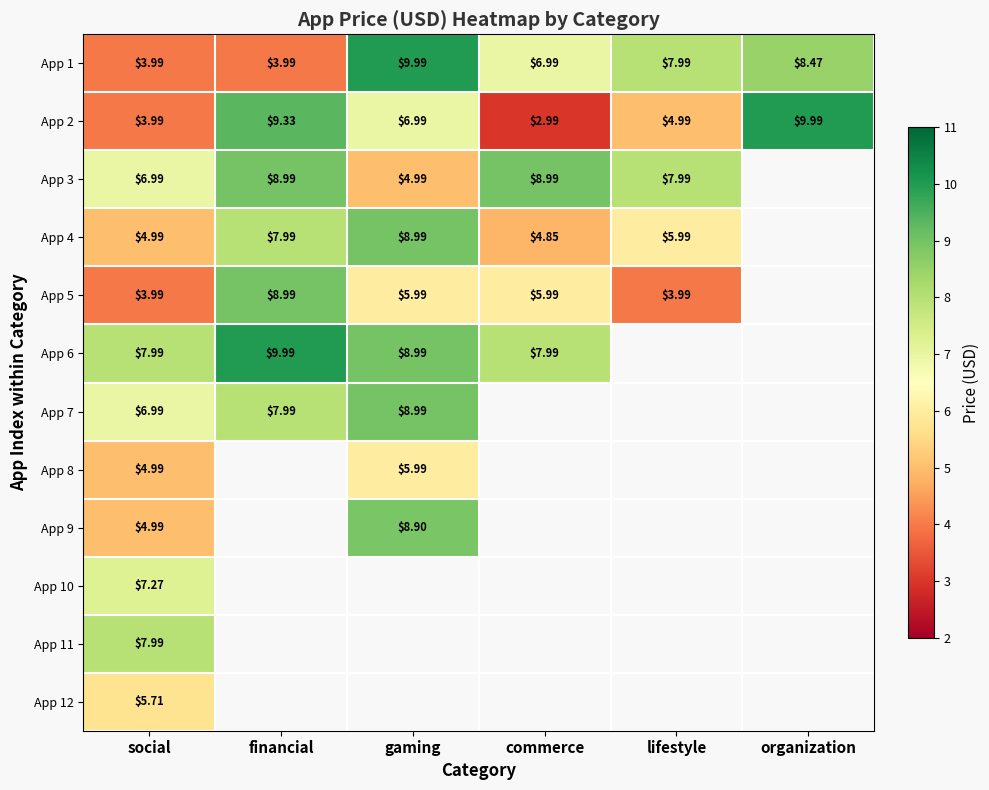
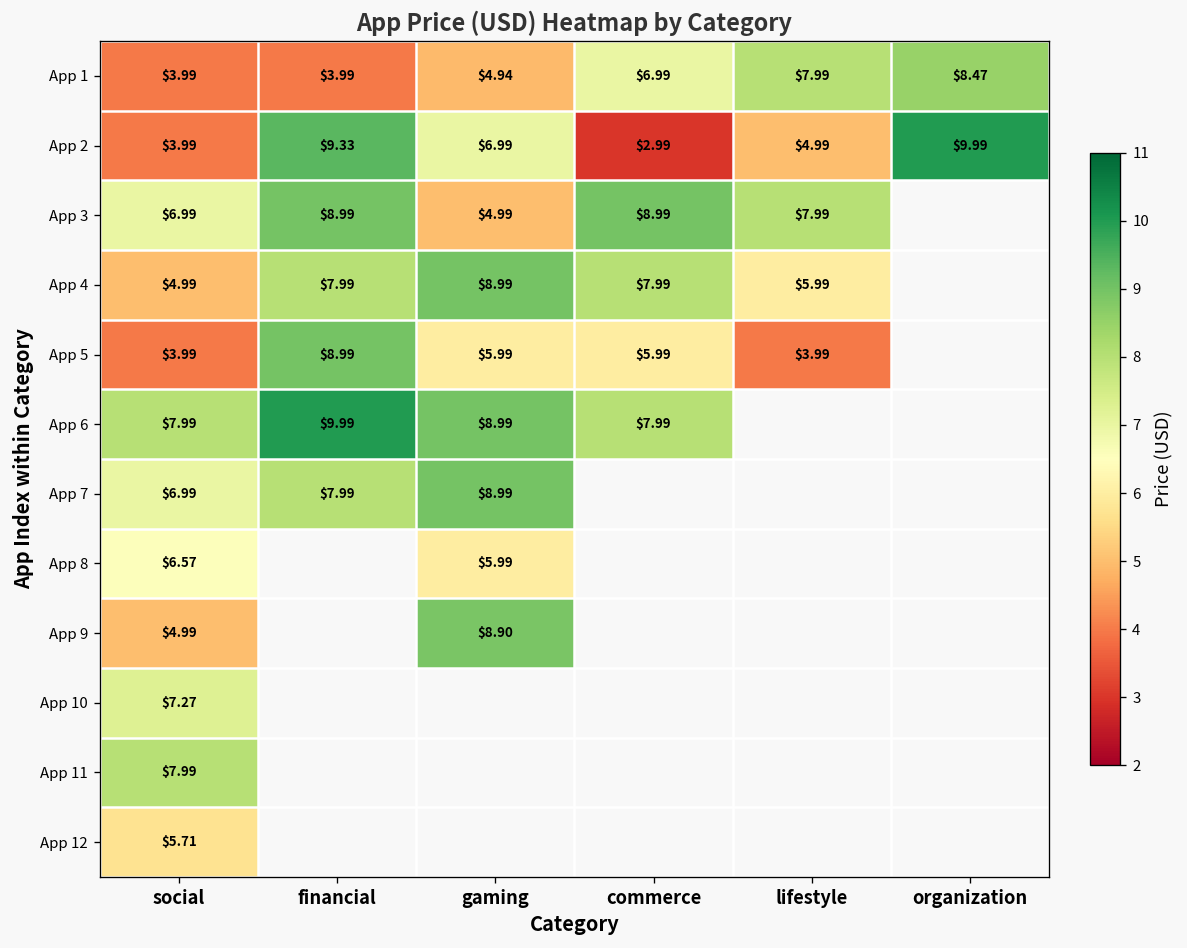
App 1, gaming: $9.99 -> $4.94
App 4, commerce: $4.85 -> $7.99
App 8, social: $4.99 -> $6.57
